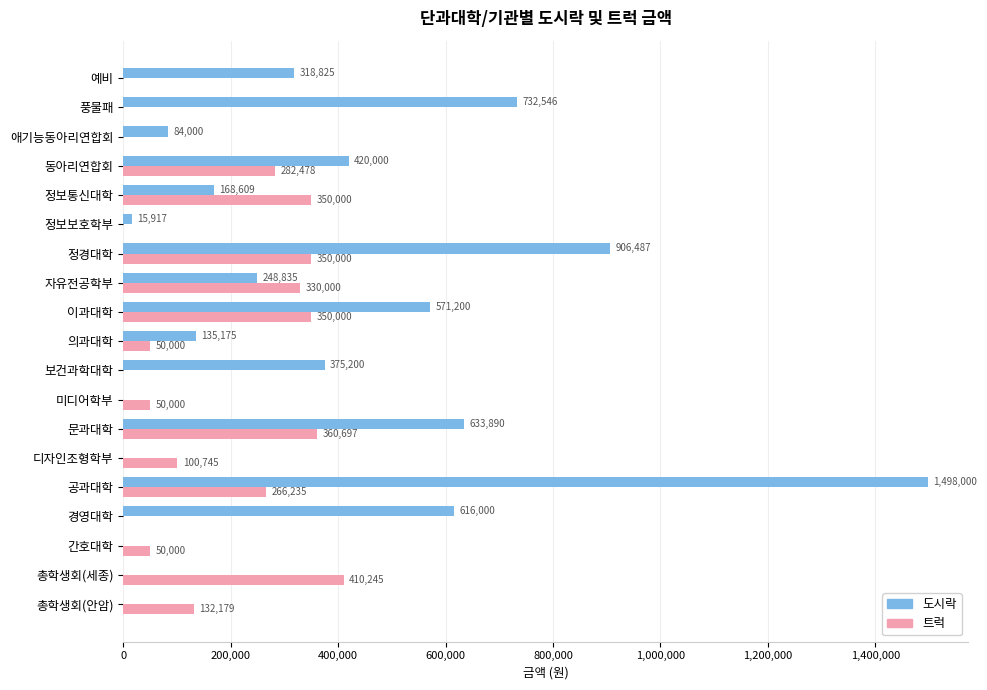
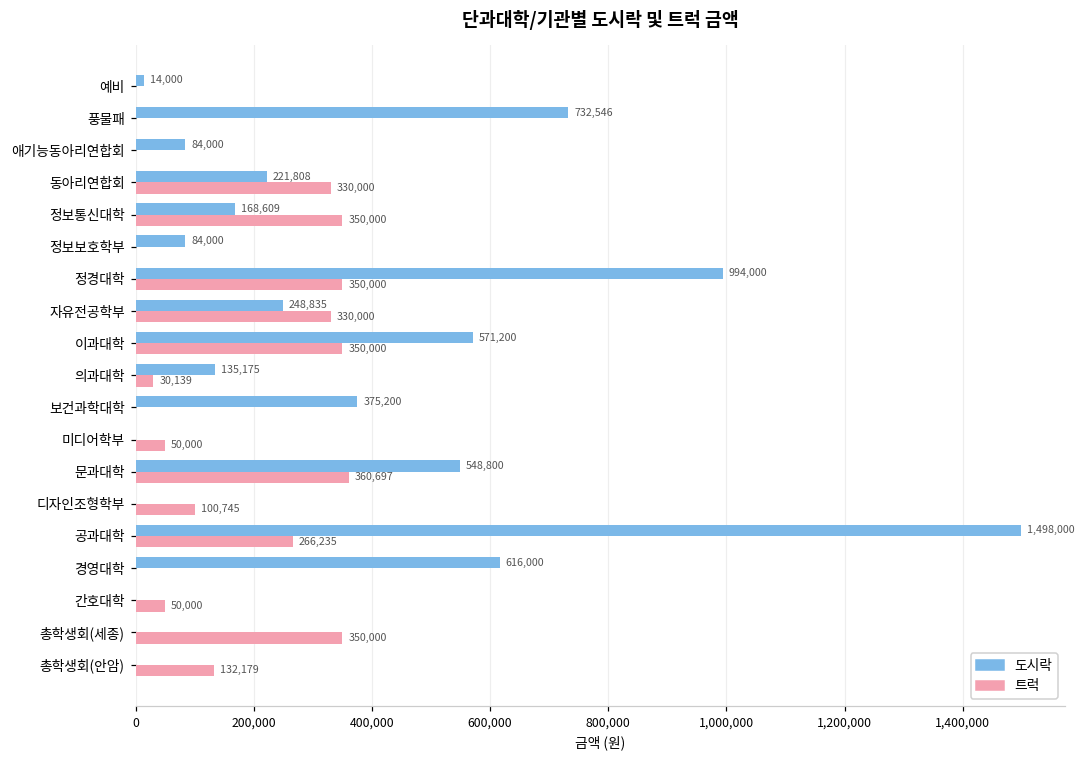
도시락, 예비: 318,825 -> 14,000
도시락, 동아리연합회: 420,000 -> 221,808
트럭, 동아리연합회: 282,478 -> 330,000
도시락, 정보보호학부: 15,917 -> 84,000
도시락, 정경대학: 906,487 -> 994,000
트럭, 의과대학: 50,000 -> 30,139
도시락, 문과대학: 633,890 -> 548,800
트럭, 총학생회(세종): 410,245 -> 350,000
